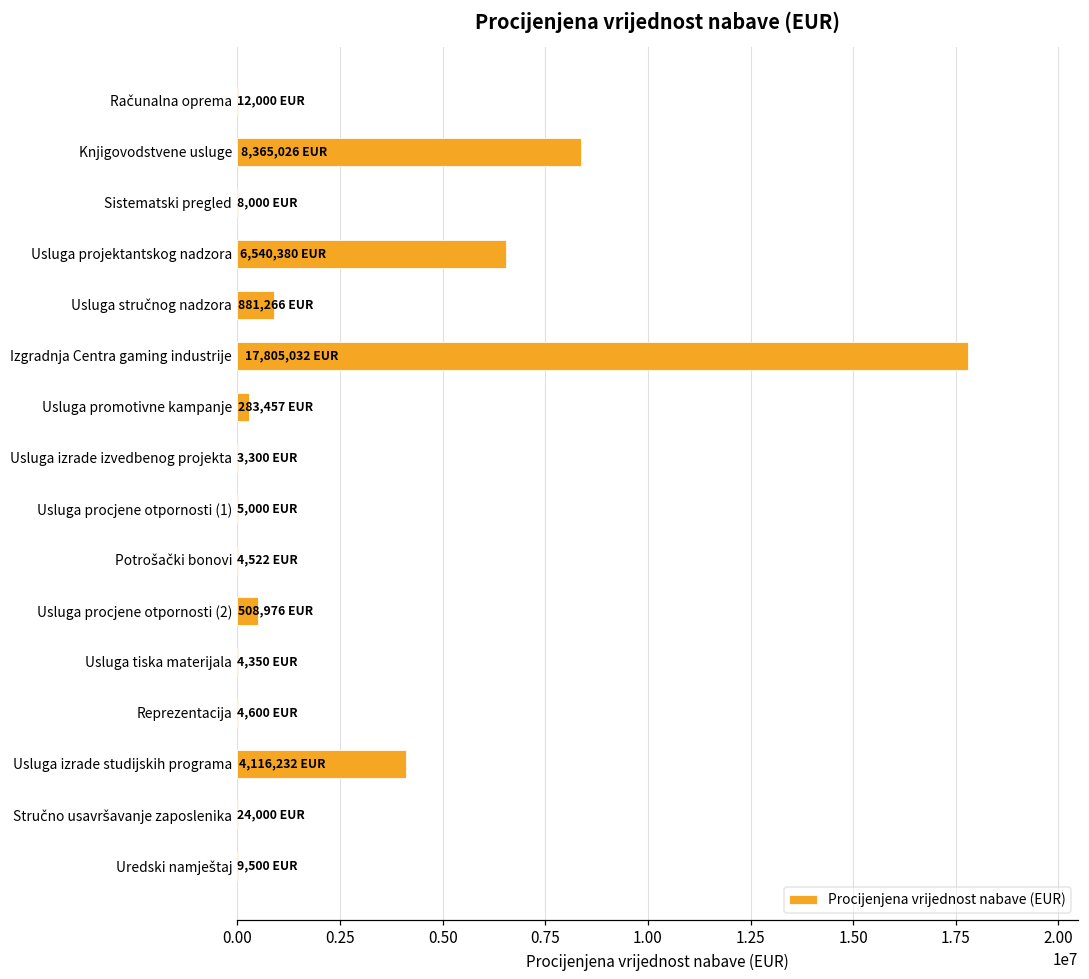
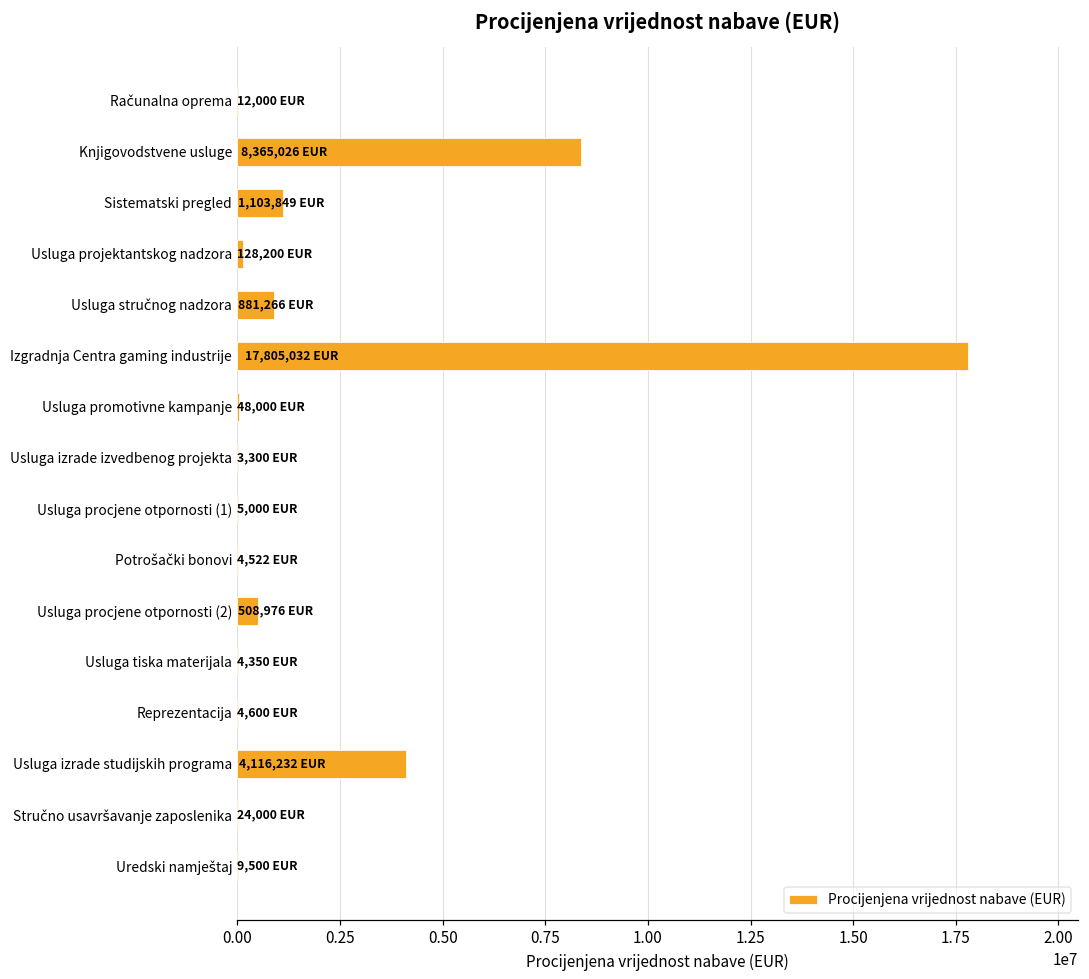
Sistematski pregled: 8,000 -> 1,103,849
Usluga projektantskog nadzora: 6,540,380 -> 128,200
Usluga promotivne kampanje: 283,457 -> 48,000
